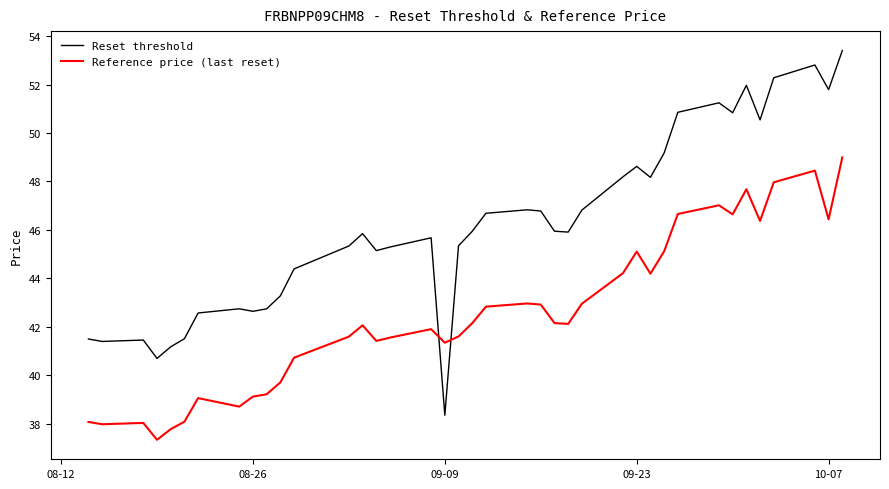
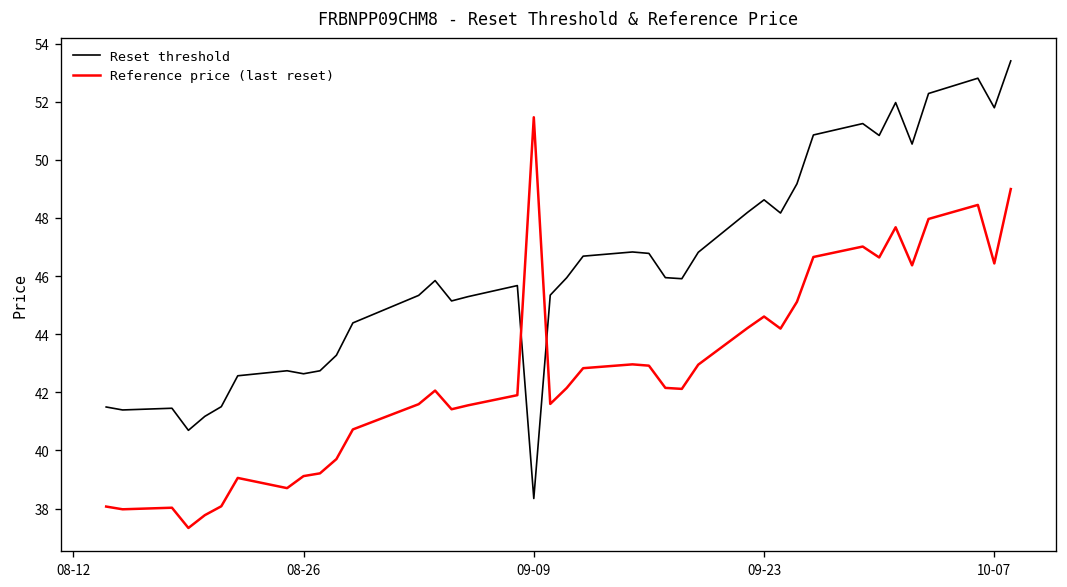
Reference price (last reset), 09-09: 41.3 -> 51.5
Reference price (last reset), 09-23: 45.1 -> 44.6
